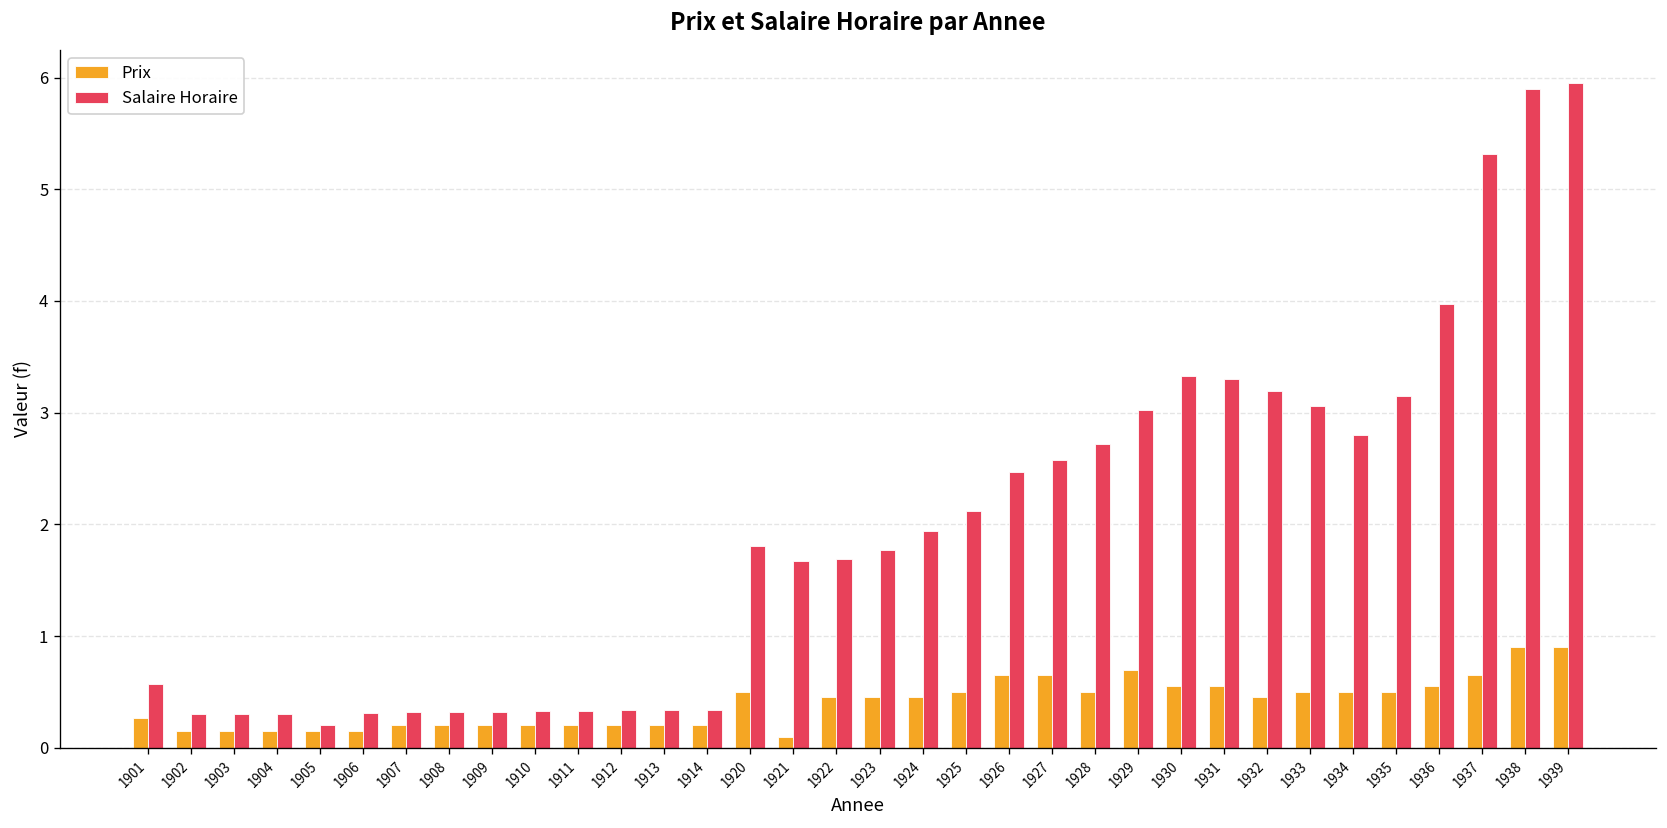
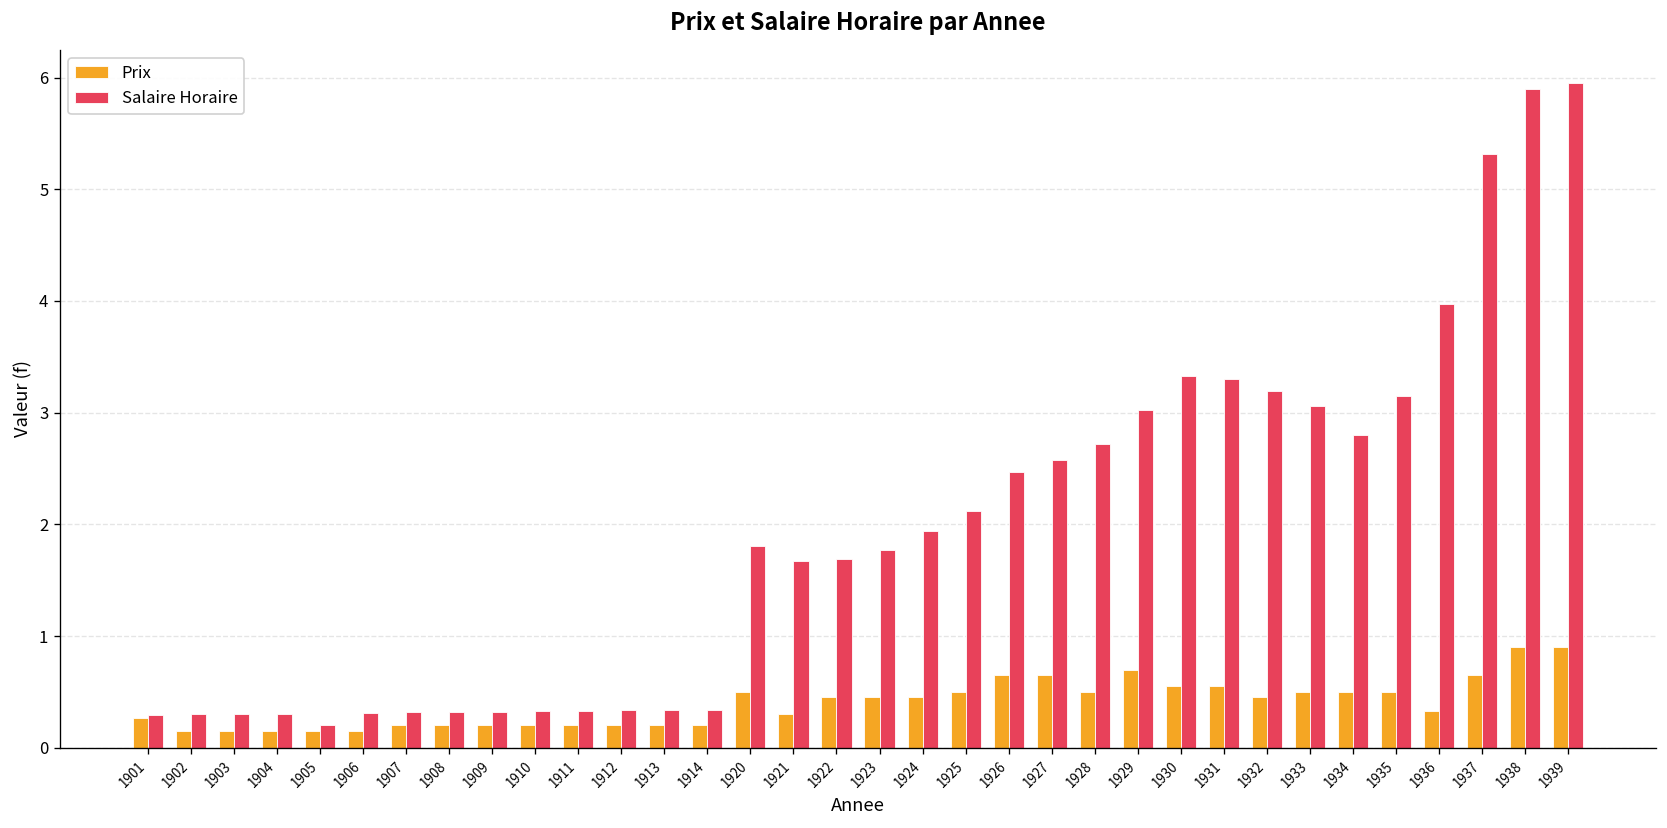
Salaire Horaire, 1901: 0.6 -> 0.3
Prix, 1921: 0.1 -> 0.3
Prix, 1936: 0.6 -> 0.3
